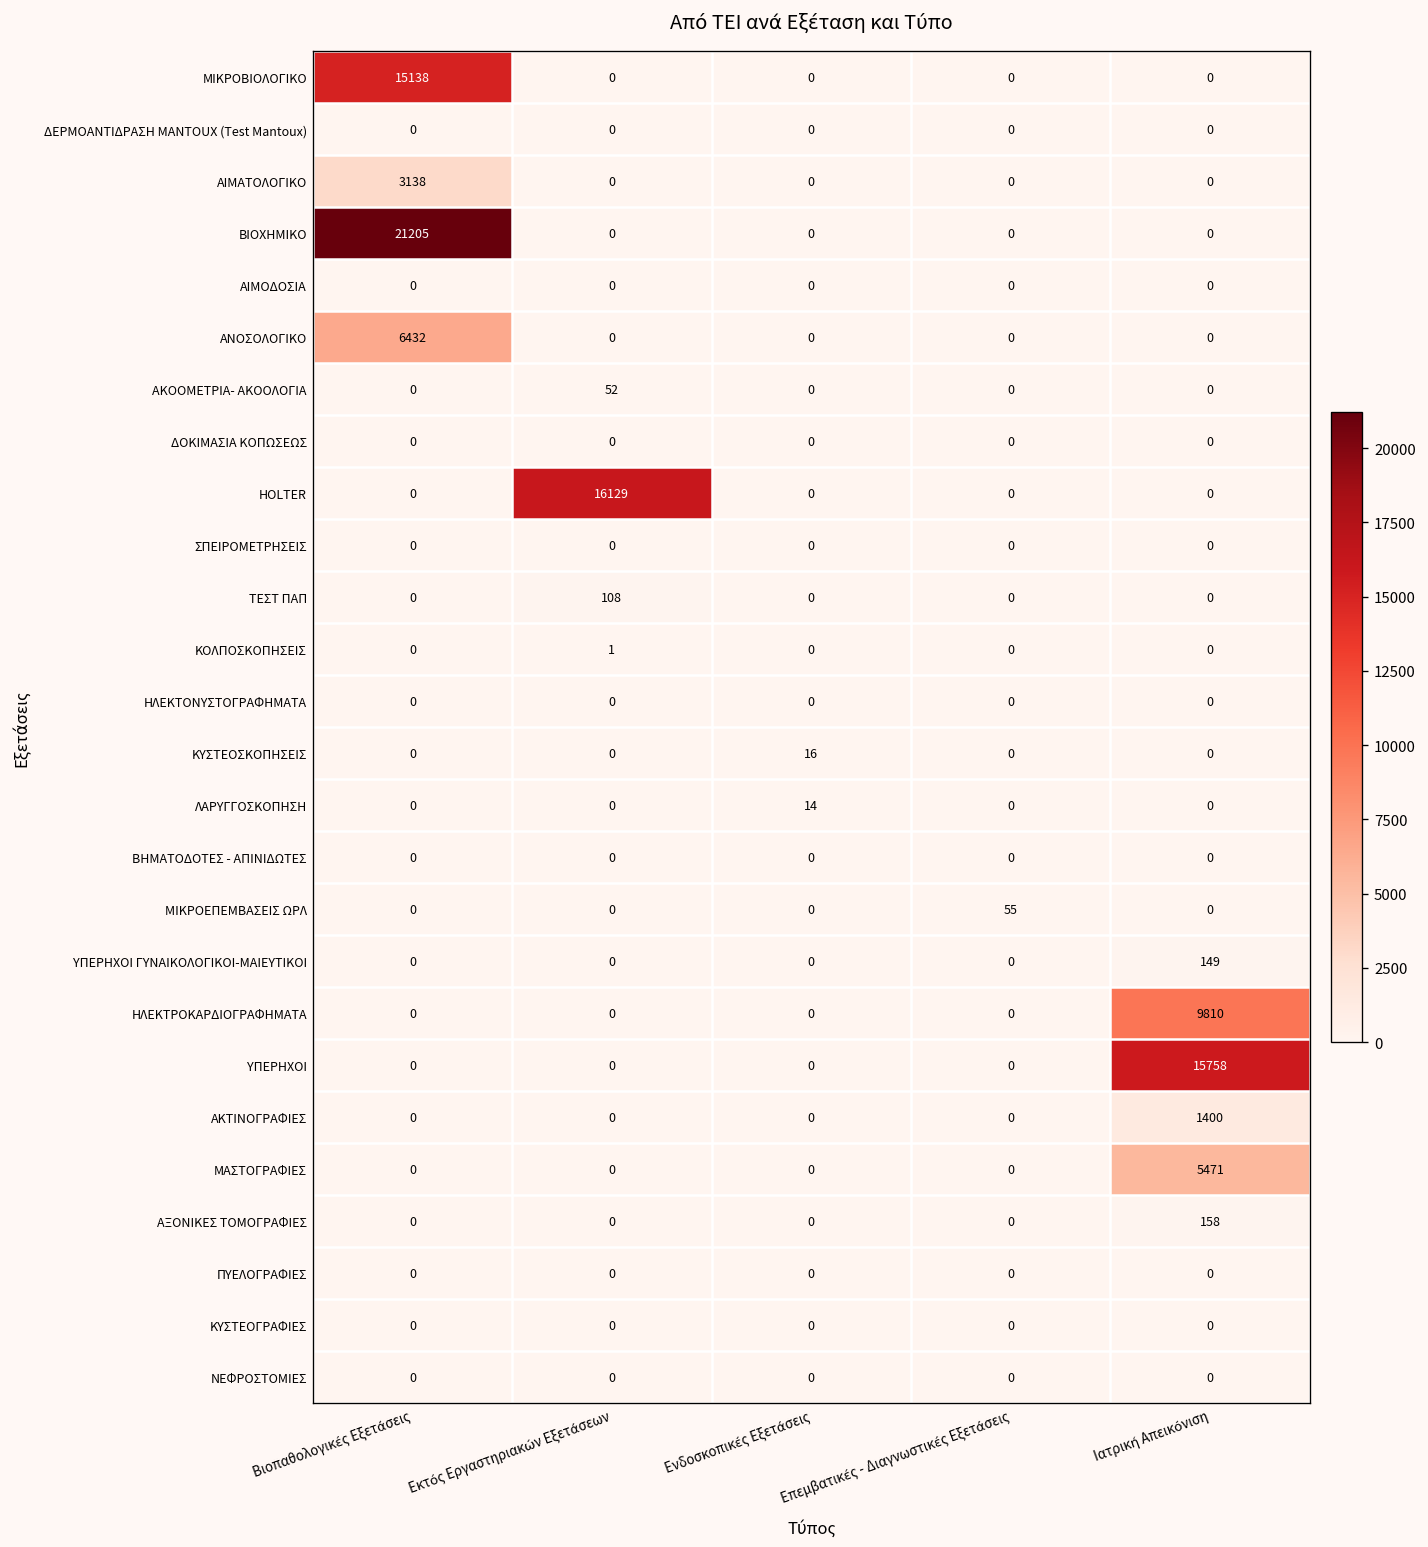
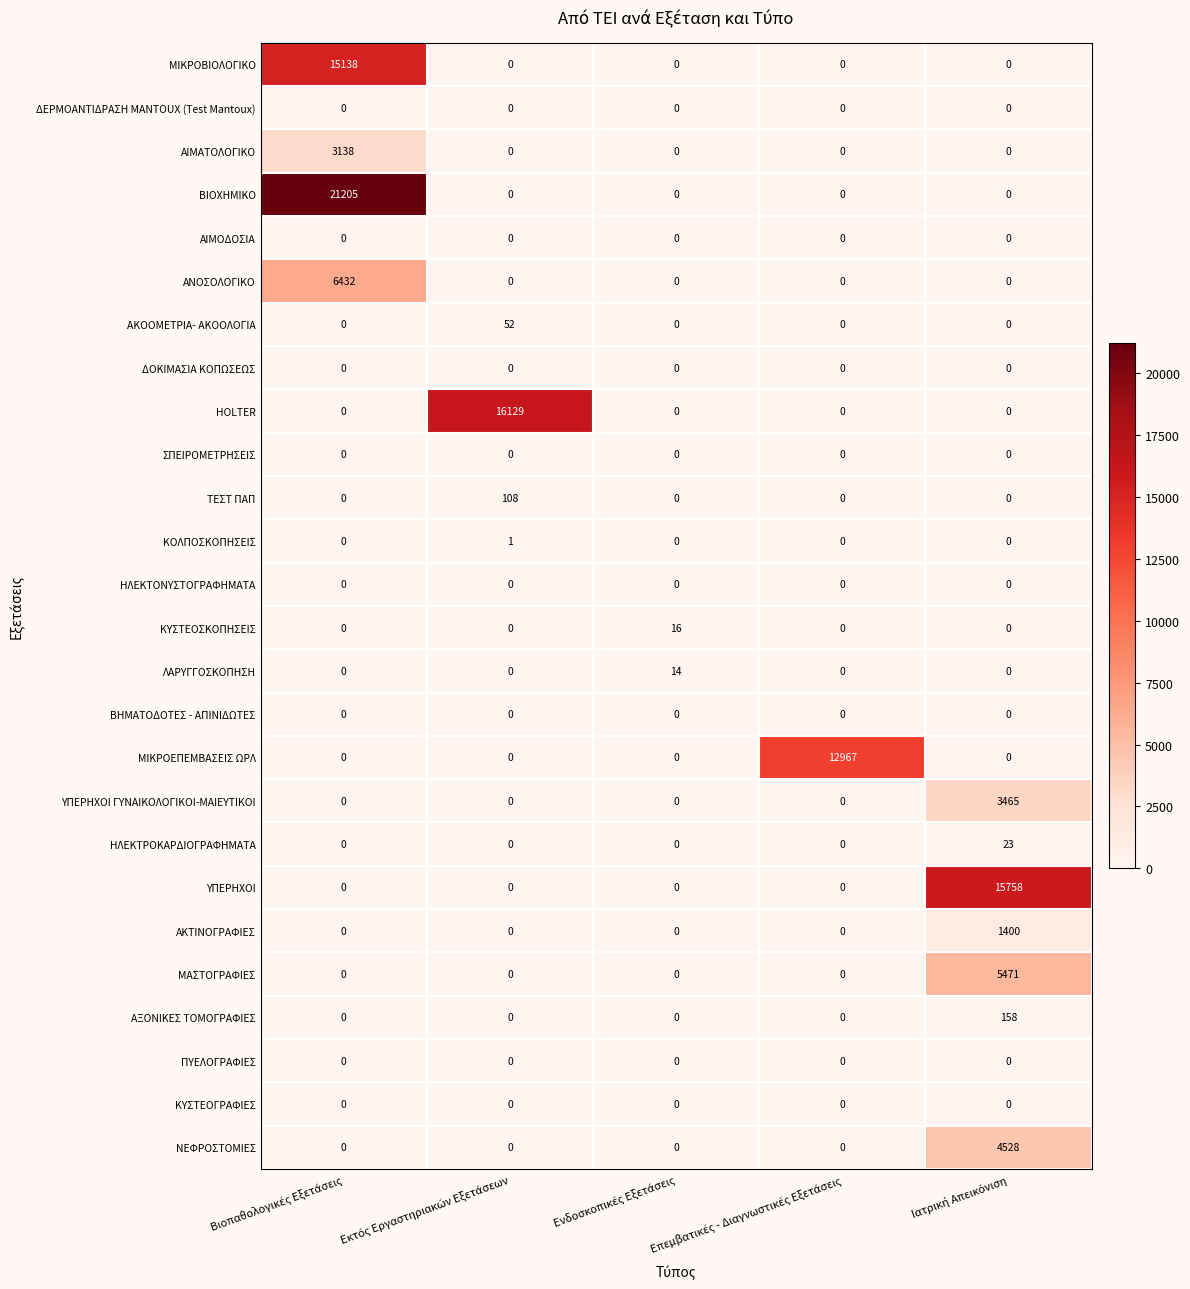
ΜΙΚΡΟΕΠΕΜΒΑΣΕΙΣ ΩΡΛ, Επεμβατικές - Διαγνωστικές Εξετάσεις: 55 -> 12967
ΥΠΕΡΗΧΟΙ ΓΥΝΑΙΚΟΛΟΓΙΚΟΙ-ΜΑΙΕΥΤΙΚΟΙ, Ιατρική Απεικόνιση: 149 -> 3465
ΗΛΕΚΤΡΟΚΑΡΔΙΟΓΡΑΦΗΜΑΤΑ, Ιατρική Απεικόνιση: 9810 -> 23
ΝΕΦΡΟΣΤΟΜΙΕΣ, Ιατρική Απεικόνιση: 0 -> 4528
